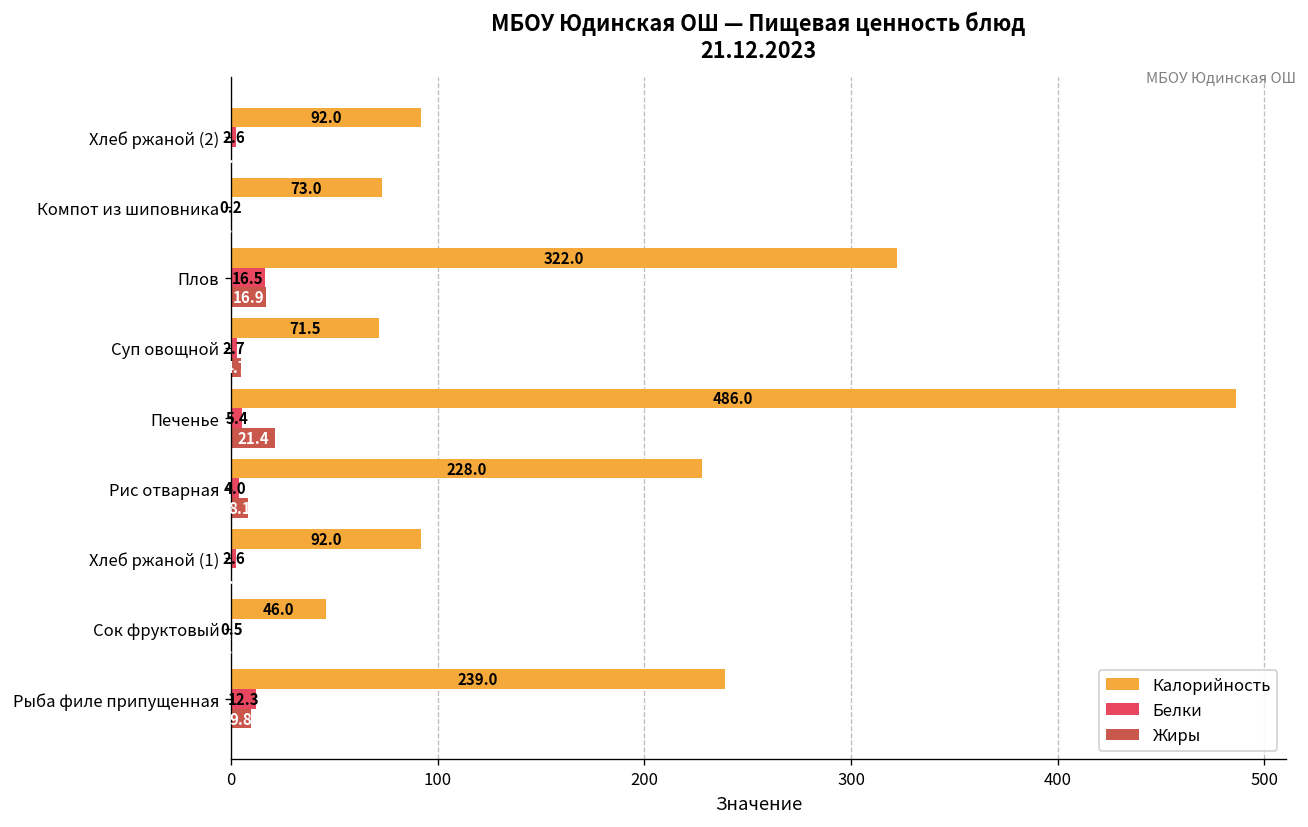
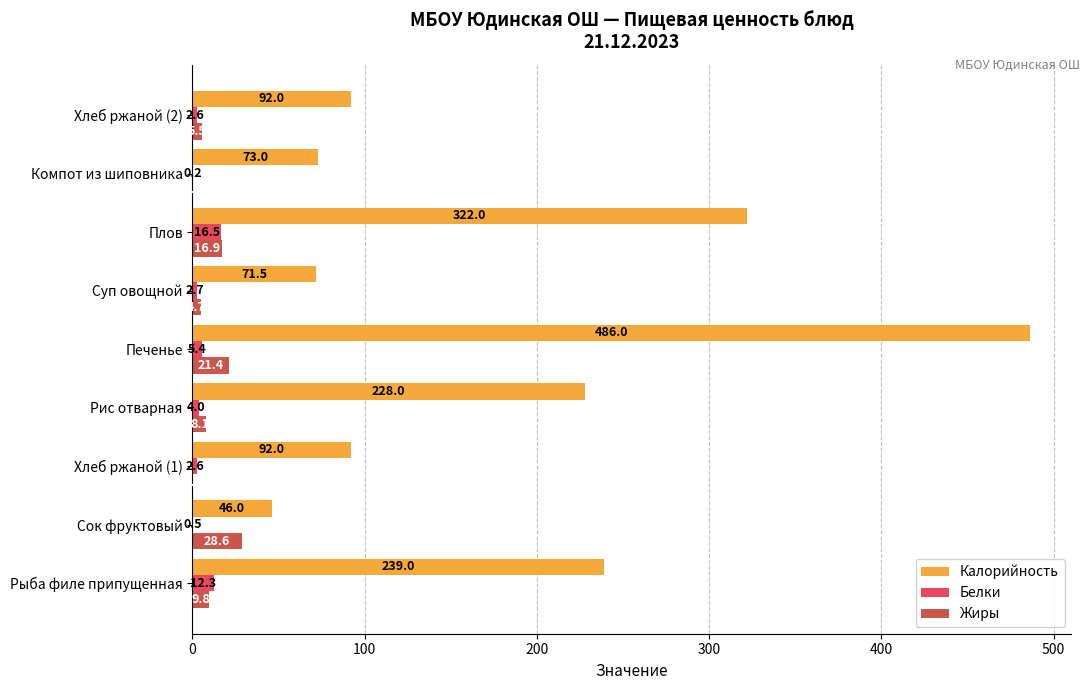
Жиры, Хлеб ржаной (2): 0 -> 6
Жиры, Сок фруктовый: 0 -> 29
